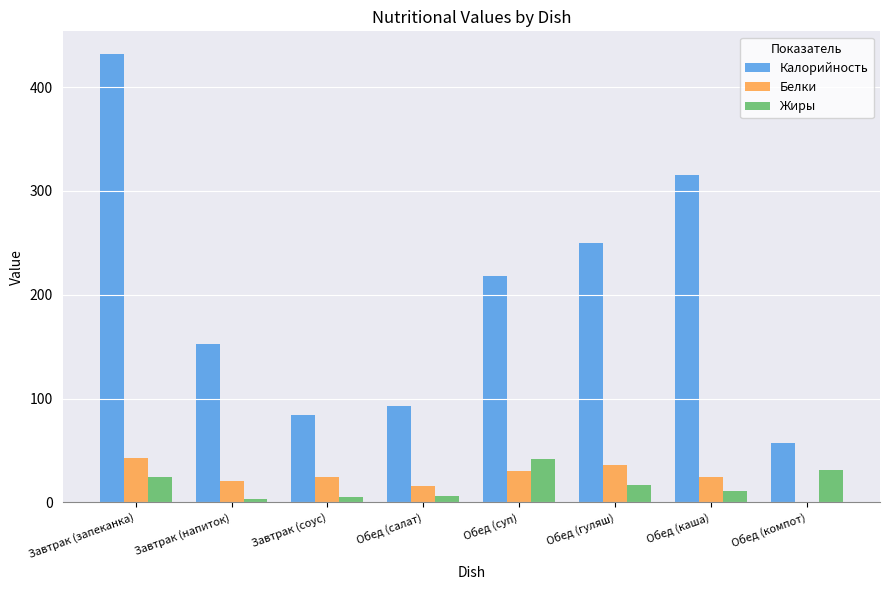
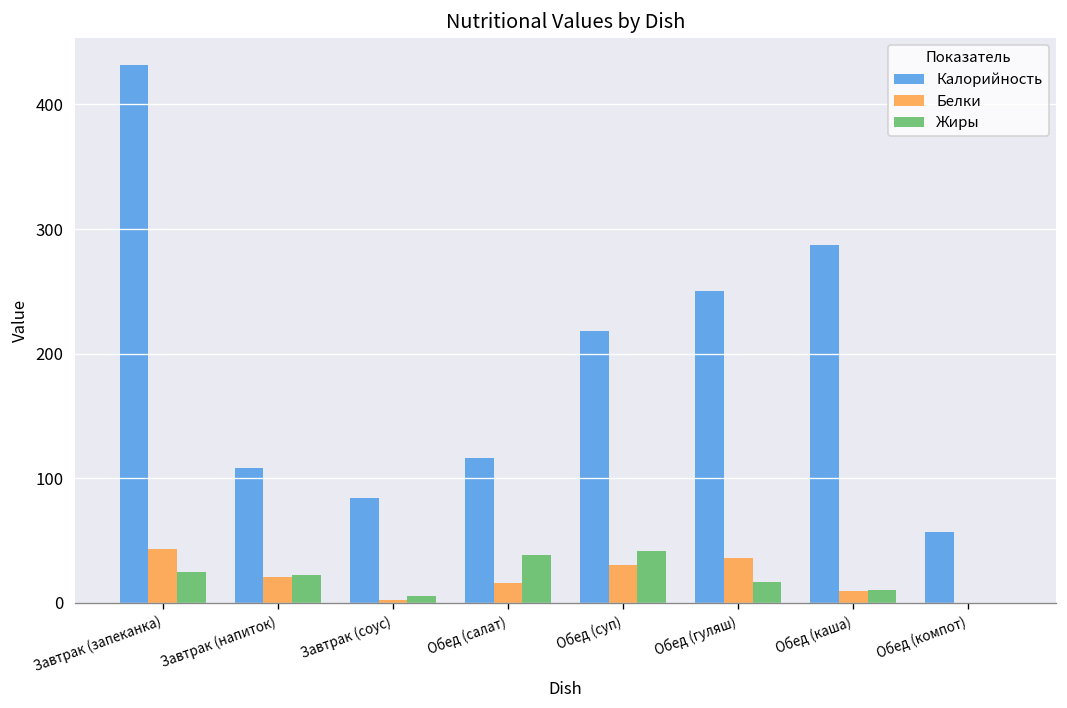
Калорийность, Завтрак (напиток): 153 -> 108
Жиры, Завтрак (напиток): 3 -> 23
Белки, Завтрак (соус): 24 -> 2
Калорийность, Обед (салат): 93 -> 116
Жиры, Обед (салат): 6 -> 39
Калорийность, Обед (каша): 315 -> 287
Белки, Обед (каша): 25 -> 10
Жиры, Обед (компот): 31 -> 0
